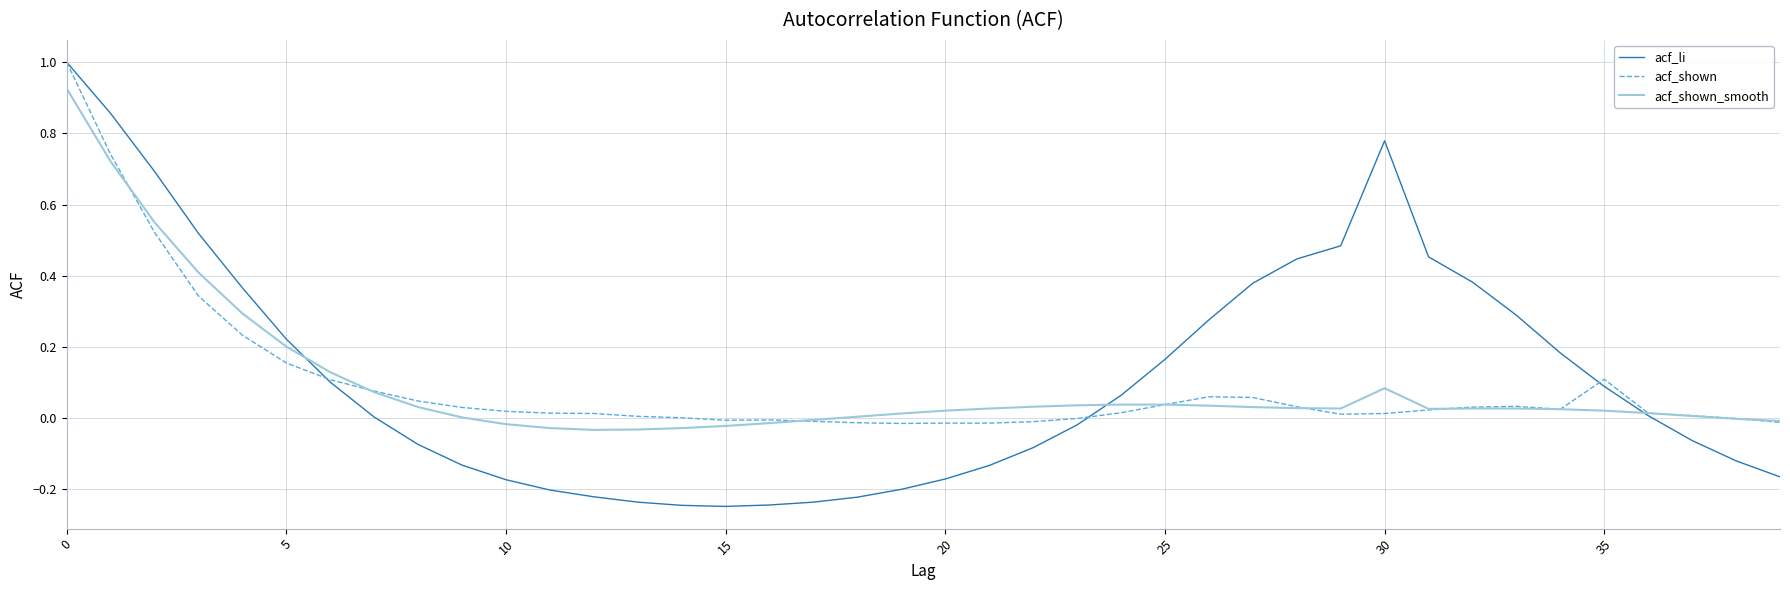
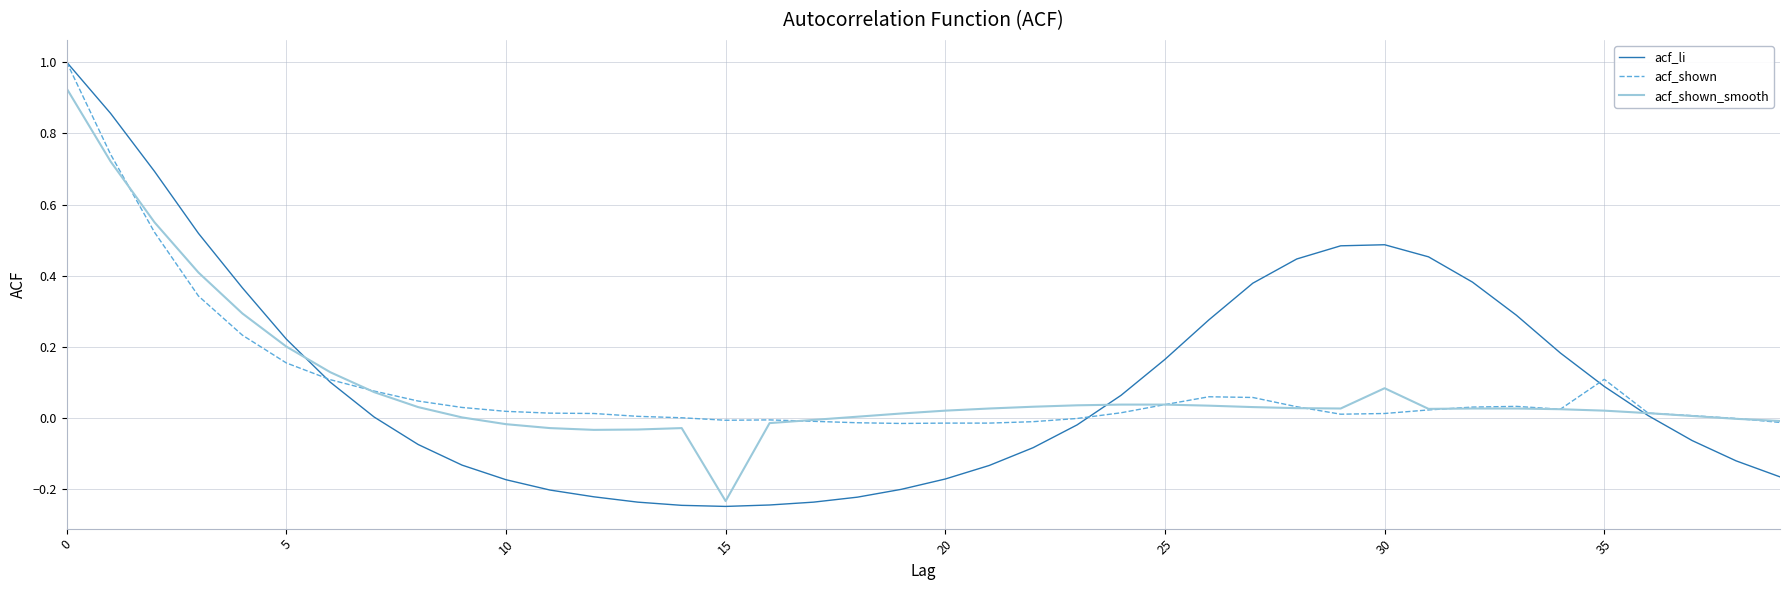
acf_shown_smooth, 15: -0.02 -> -0.23
acf_li, 30: 0.78 -> 0.49
